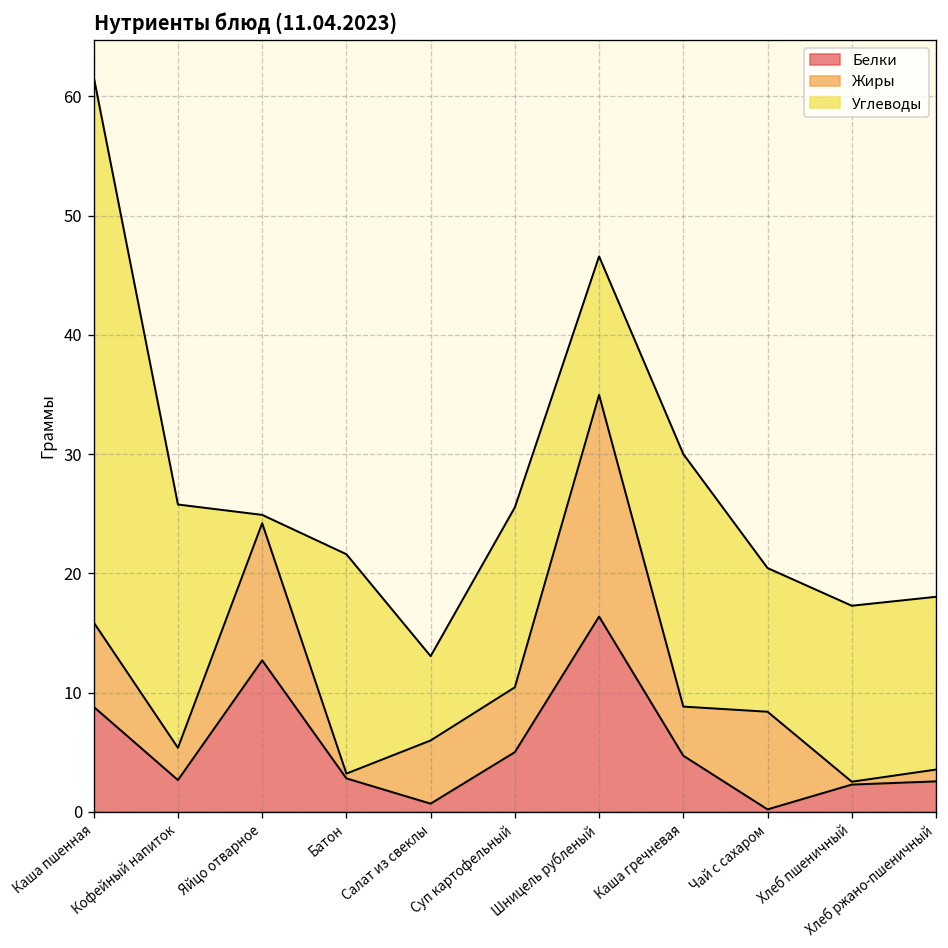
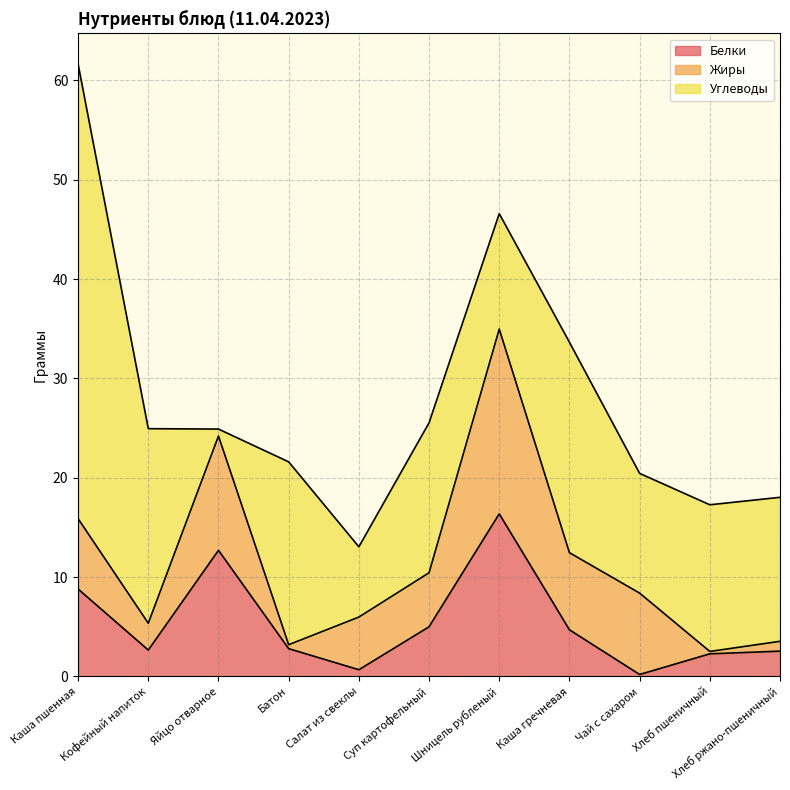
Углеводы, Кофейный напиток: 20.4 -> 19.6
Жиры, Каша гречневая: 4 -> 8
